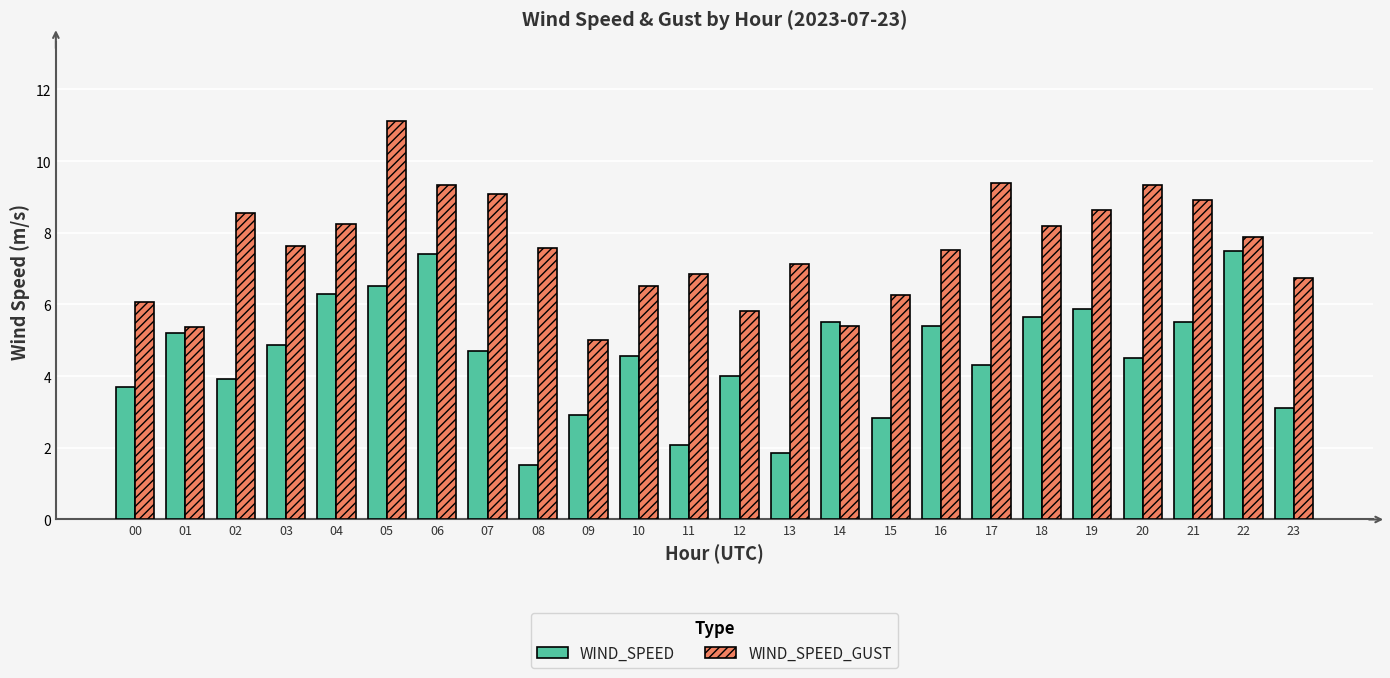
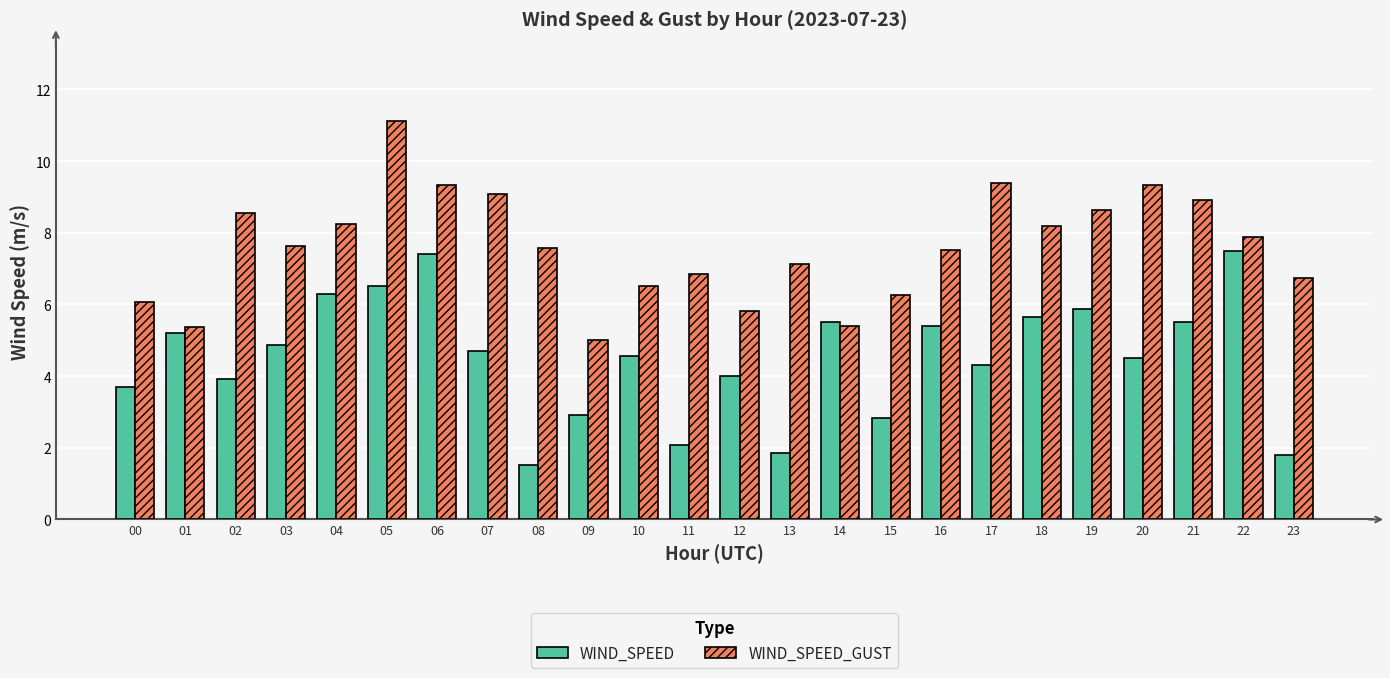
WIND_SPEED, 23: 3.1 -> 1.8
